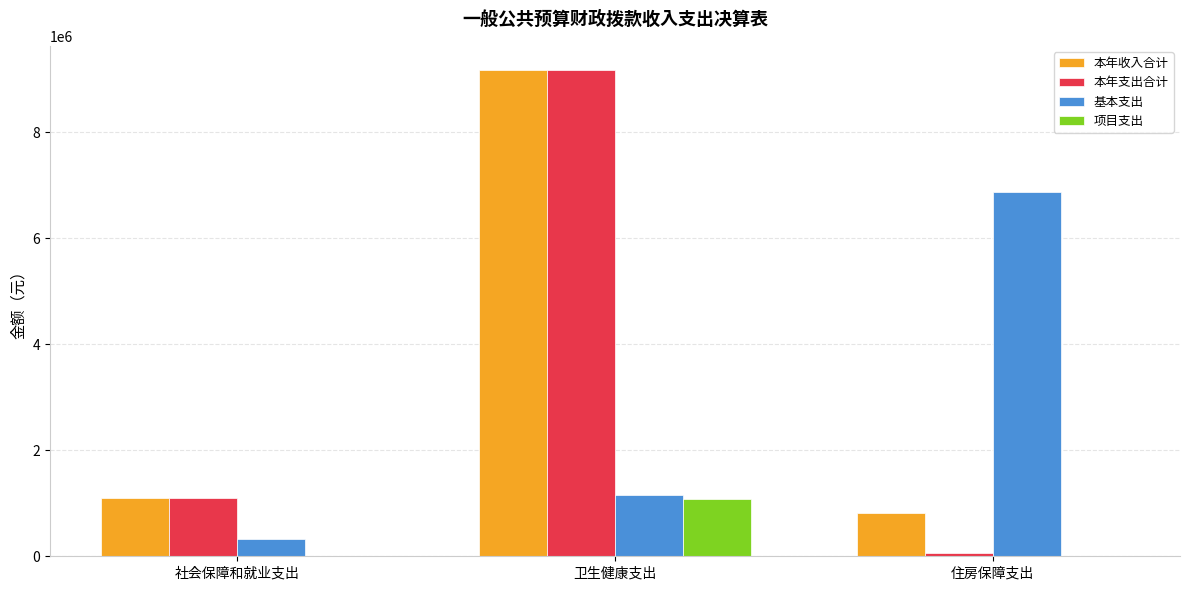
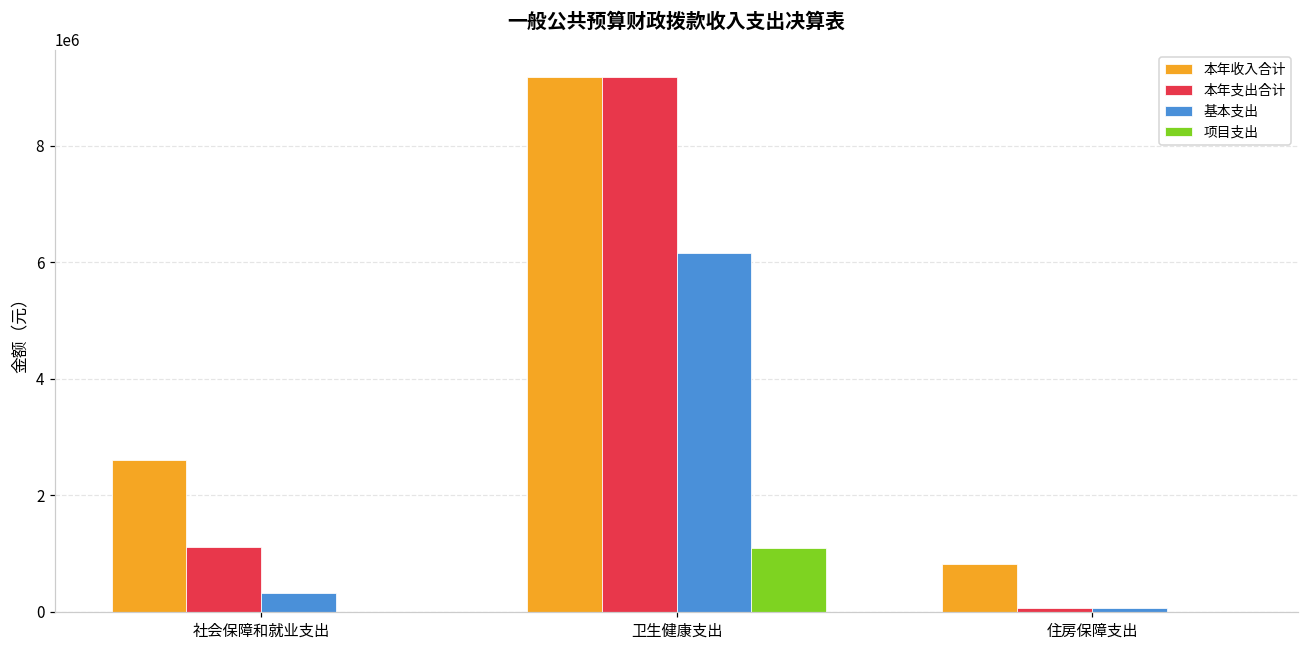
本年收入合计, 社会保障和就业支出: 1100000 -> 2600000
基本支出, 卫生健康支出: 1200000 -> 6200000
基本支出, 住房保障支出: 6900000 -> 100000
